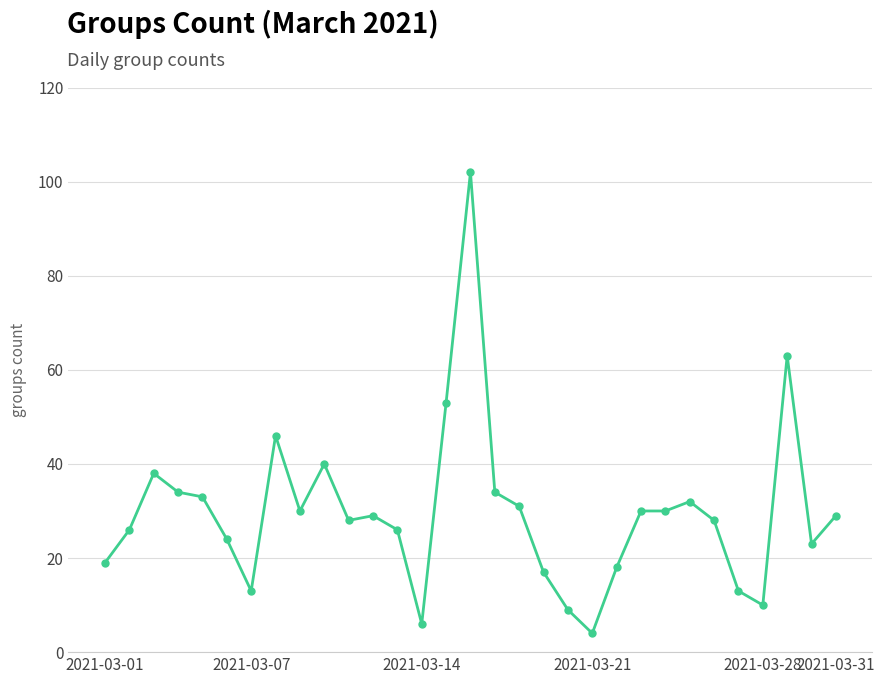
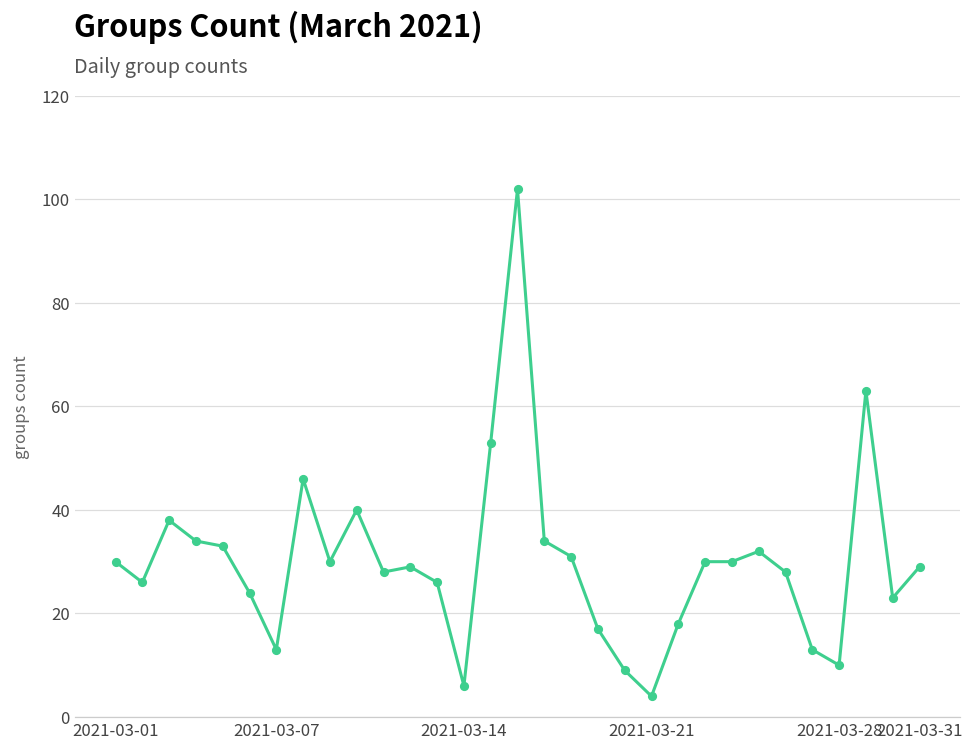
2021-03-01: 19 -> 30
